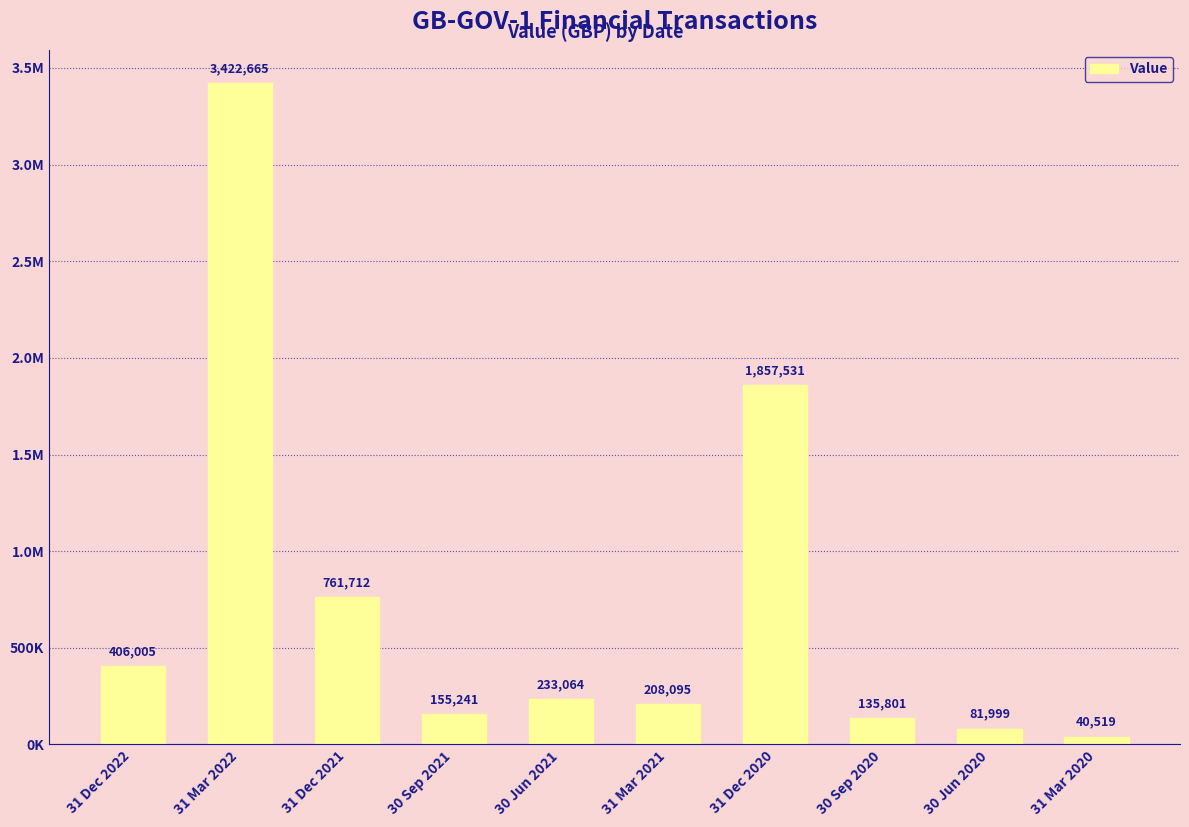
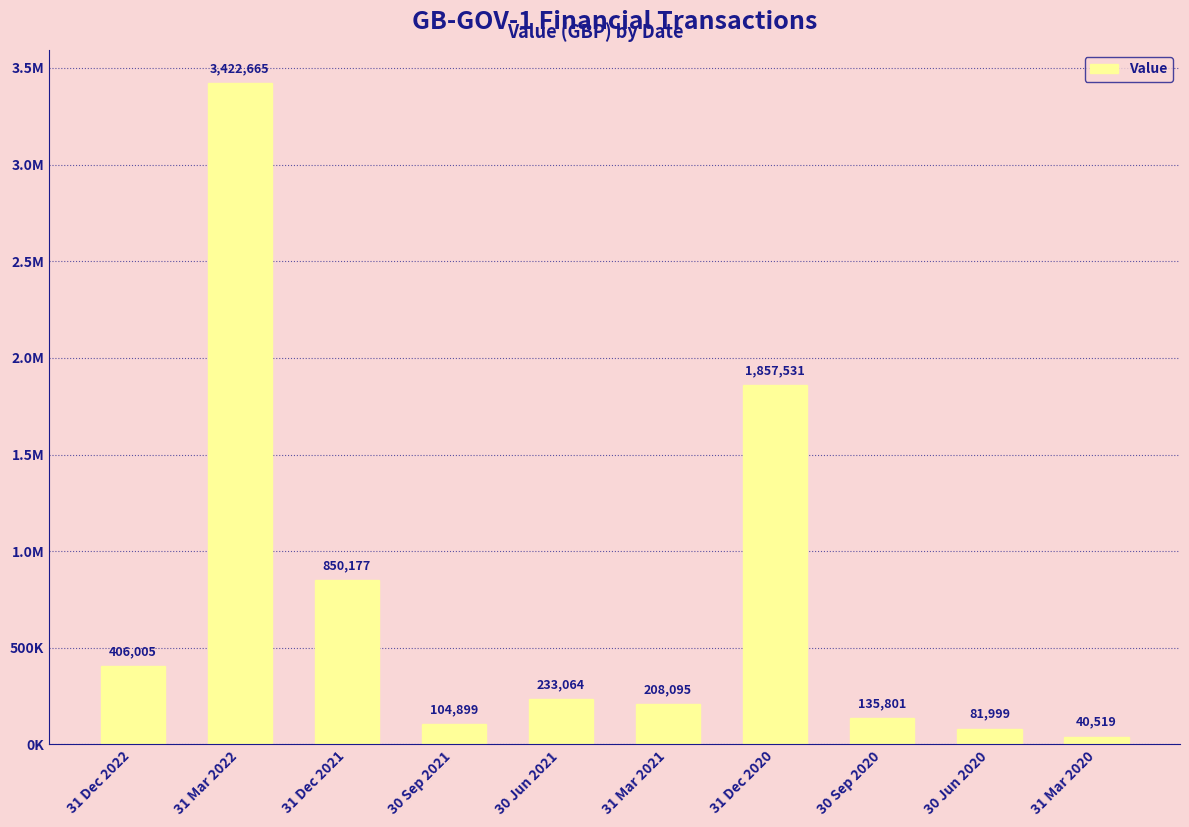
31 Dec 2021: 761,712 -> 850,177
30 Sep 2021: 155,241 -> 104,899
